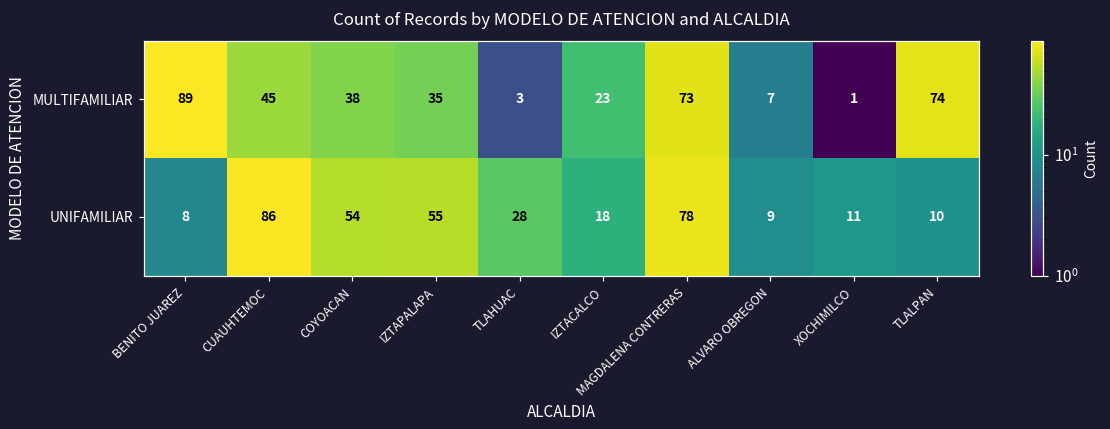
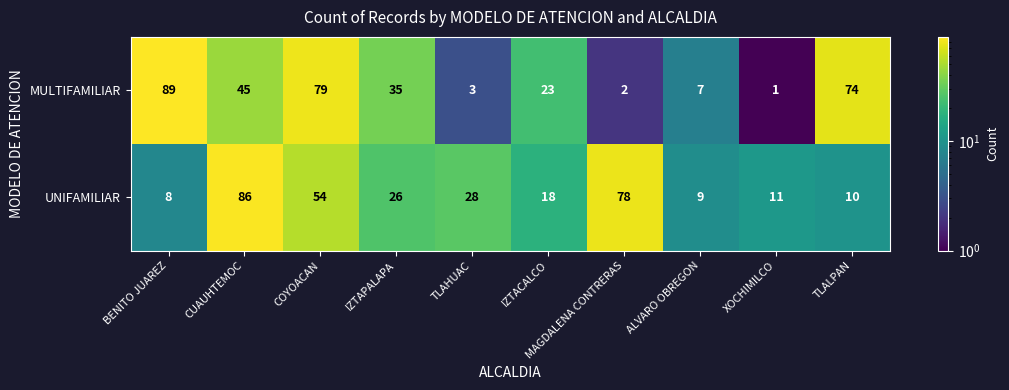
MULTIFAMILIAR, COYOACAN: 38 -> 79
MULTIFAMILIAR, MAGDALENA CONTRERAS: 73 -> 2
UNIFAMILIAR, IZTAPALAPA: 55 -> 26
